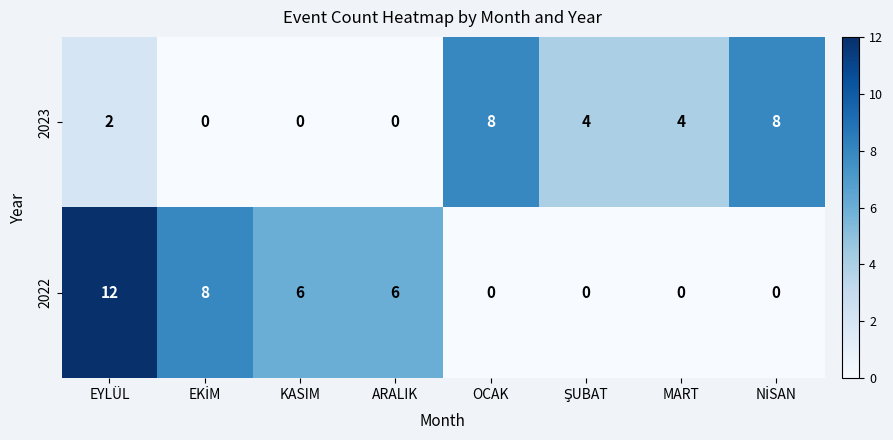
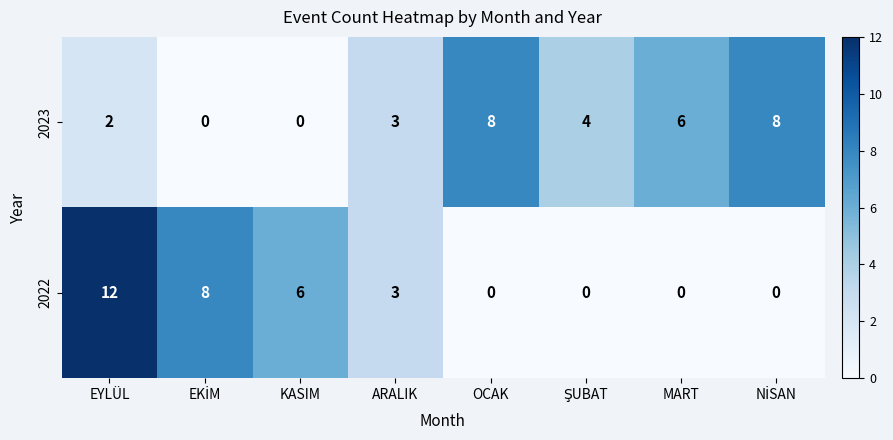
2023, ARALIK: 0 -> 3
2023, MART: 4 -> 6
2022, ARALIK: 6 -> 3
